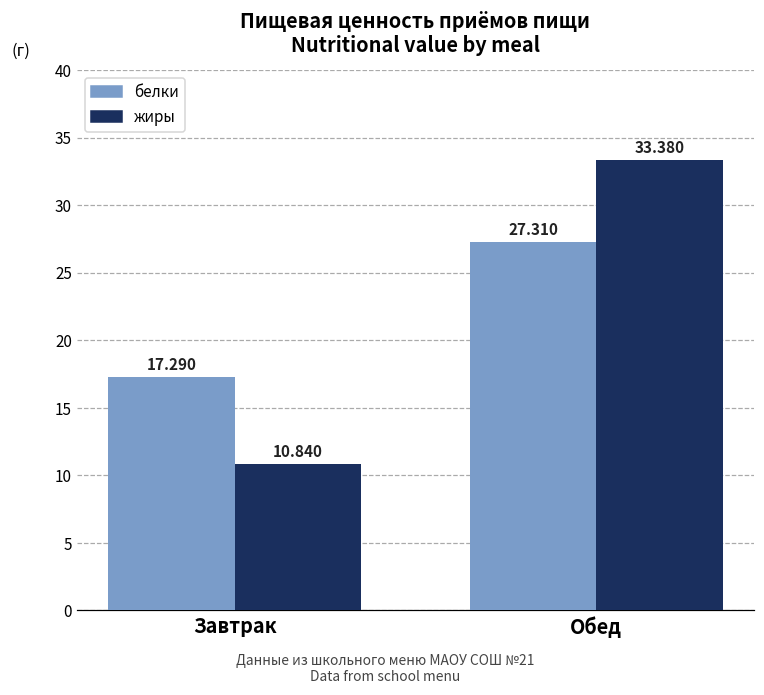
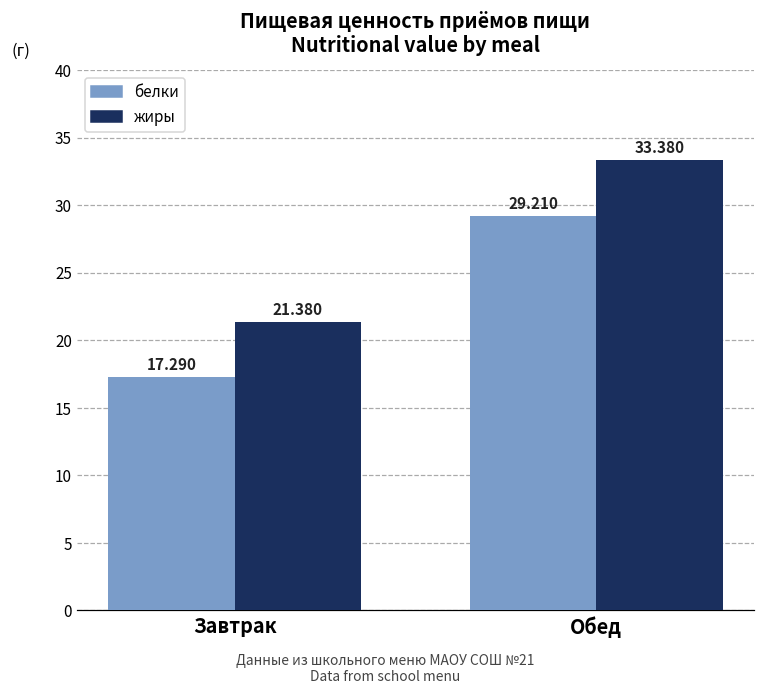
жиры, Завтрак: 10.840 -> 21.380
белки, Обед: 27.310 -> 29.210
